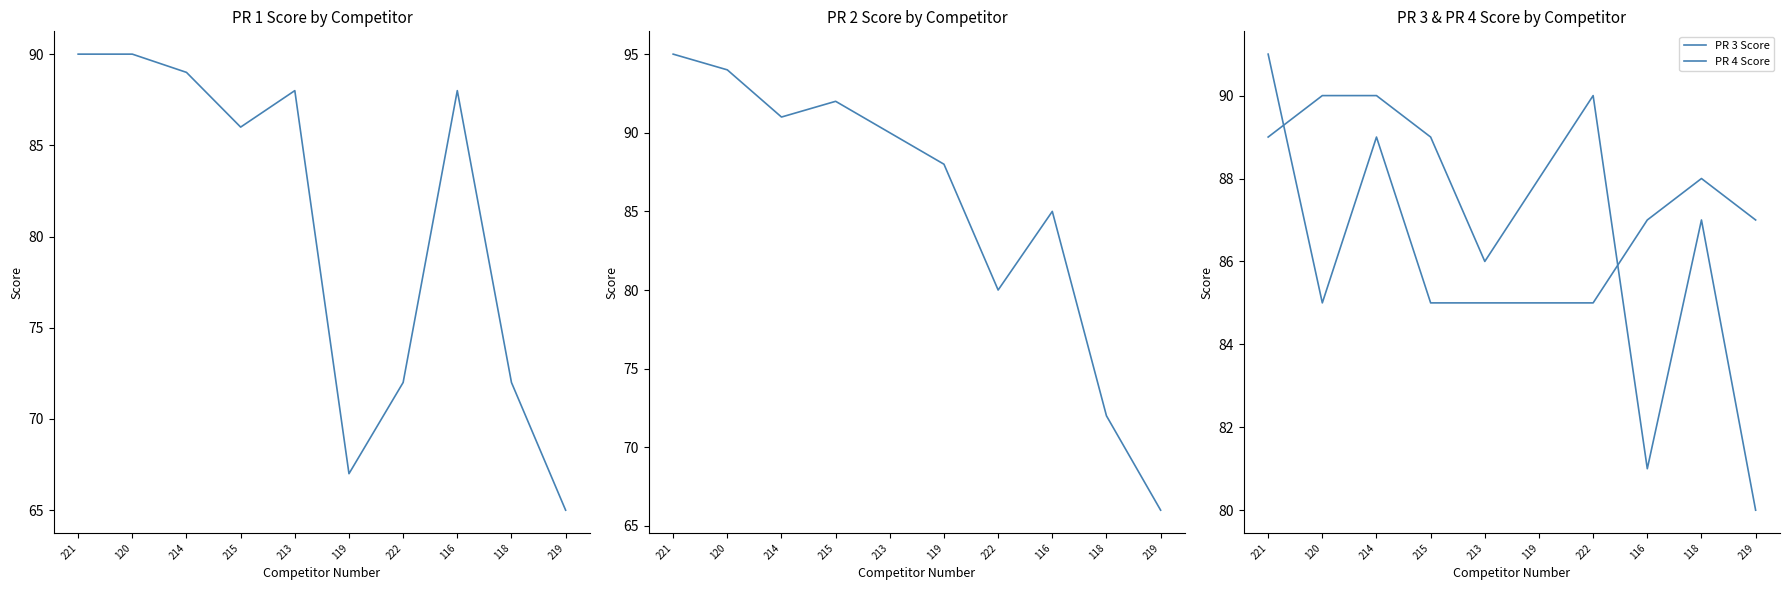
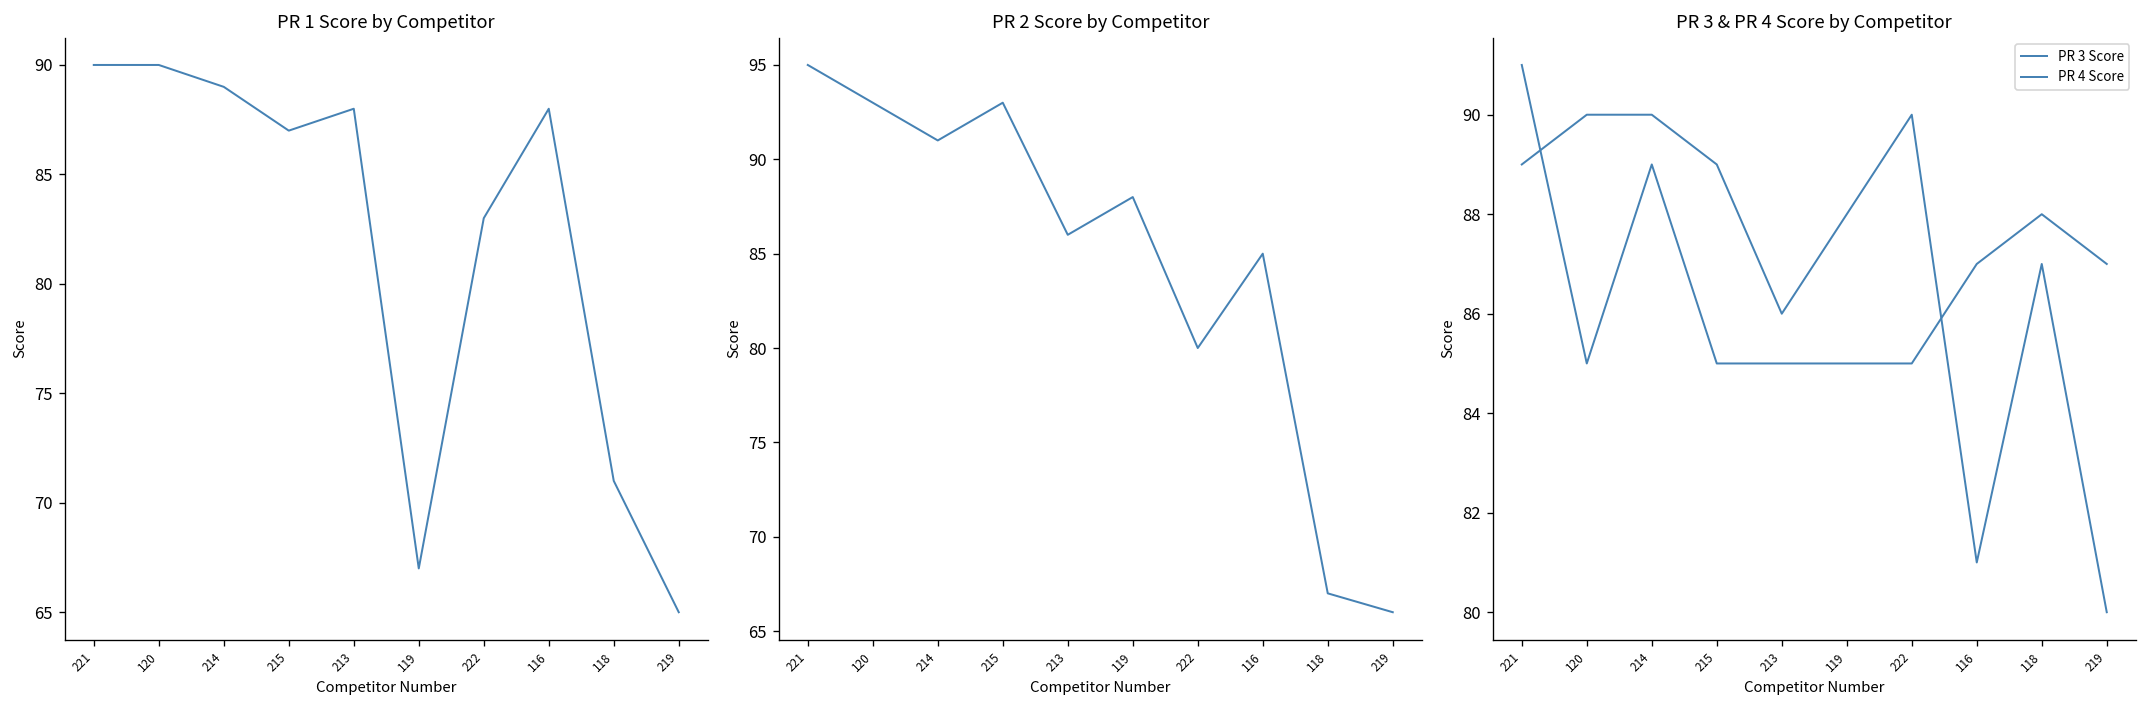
PR 1 Score by Competitor, 215: 86 -> 87
PR 1 Score by Competitor, 222: 72 -> 83
PR 1 Score by Competitor, 118: 72 -> 71
PR 2 Score by Competitor, 120: 94 -> 93
PR 2 Score by Competitor, 215: 92 -> 93
PR 2 Score by Competitor, 213: 90 -> 86
PR 2 Score by Competitor, 118: 72 -> 67
